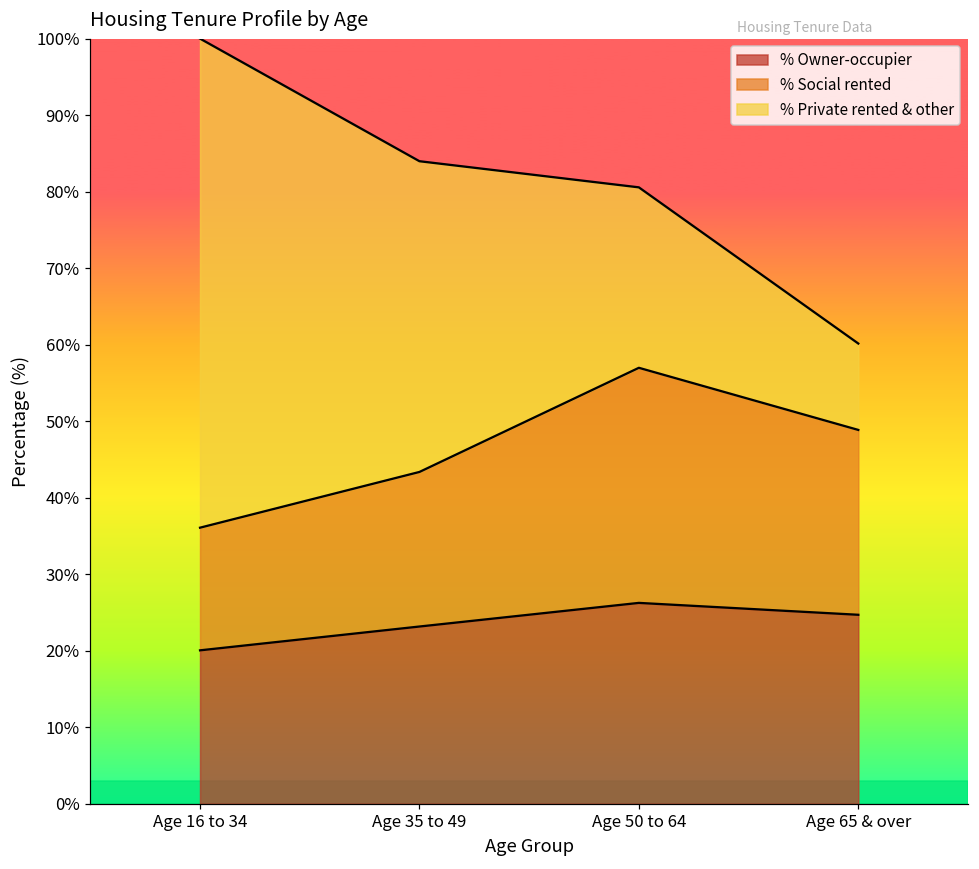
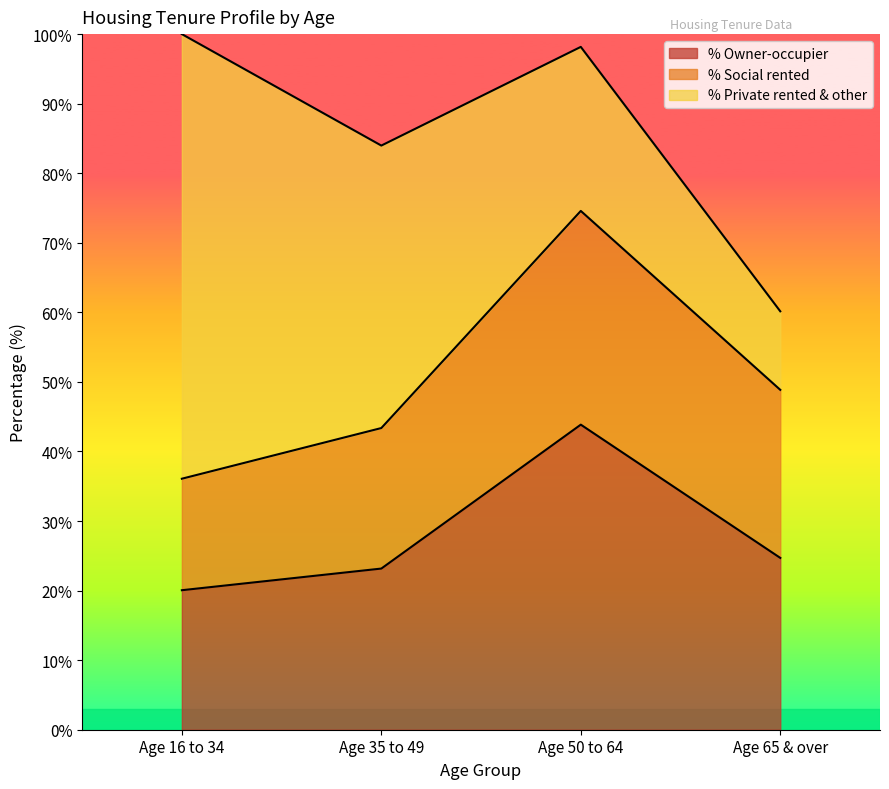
% Owner-occupier, Age 50 to 64: 26% -> 44%
